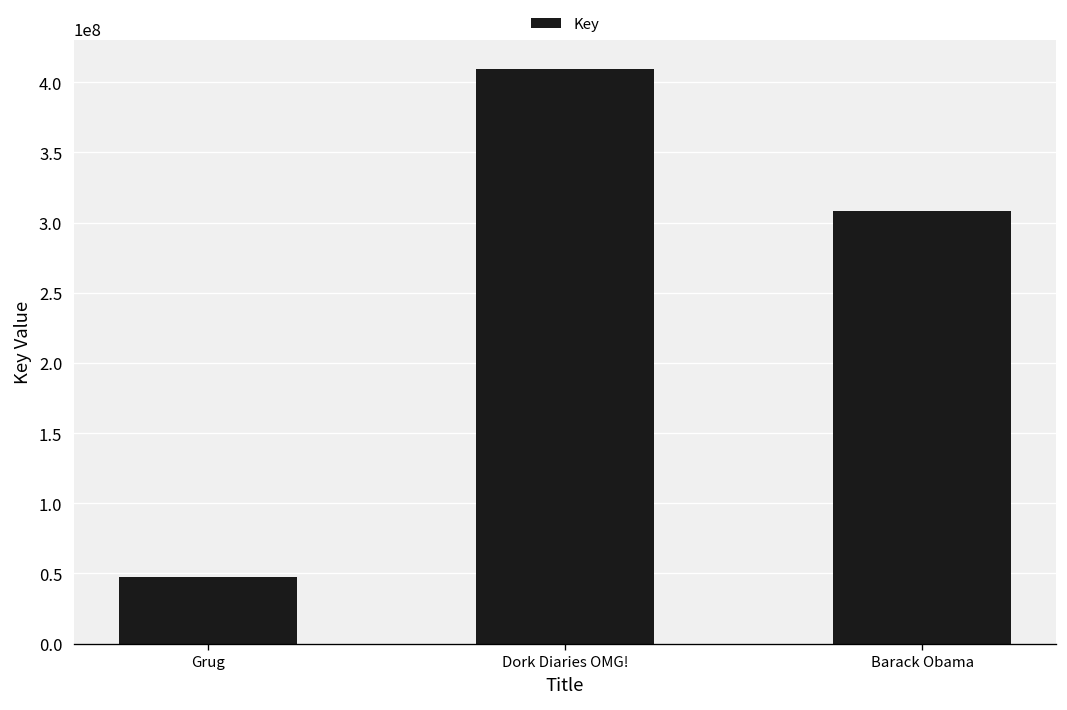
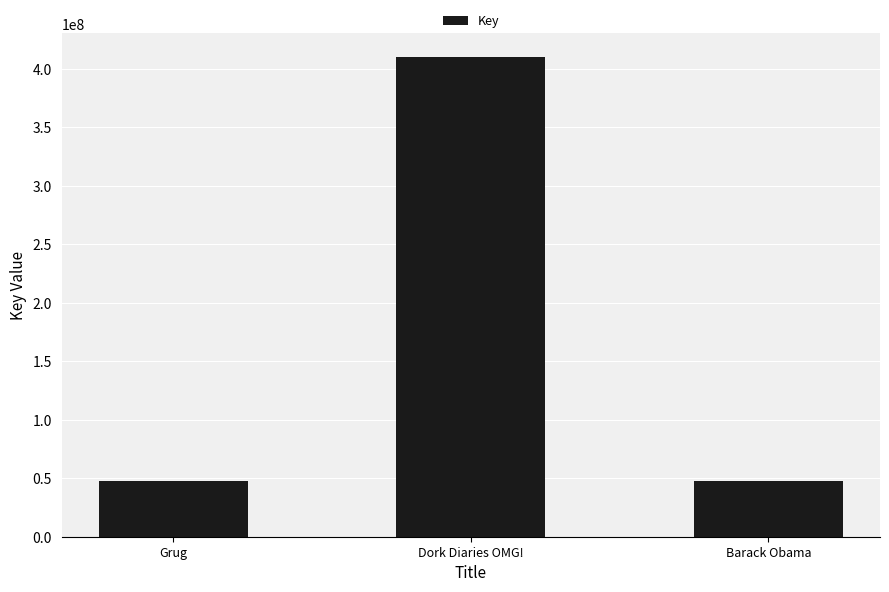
Barack Obama: 309000000 -> 48000000
